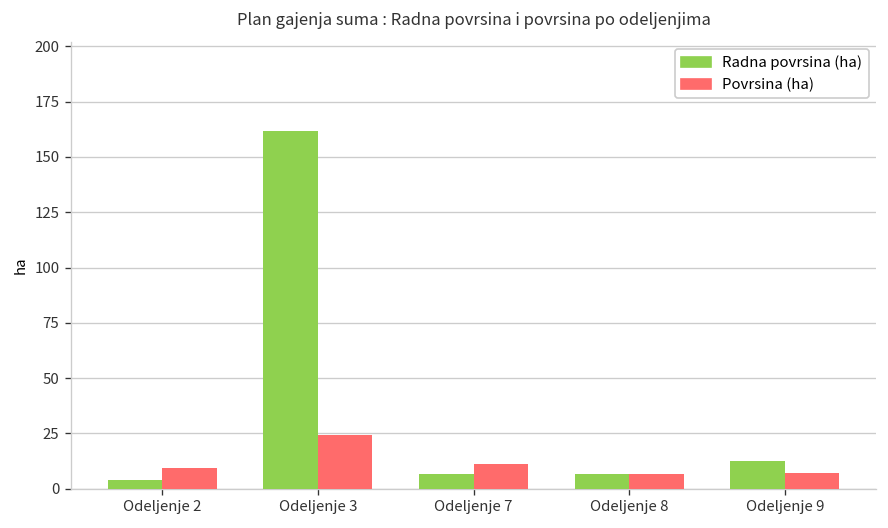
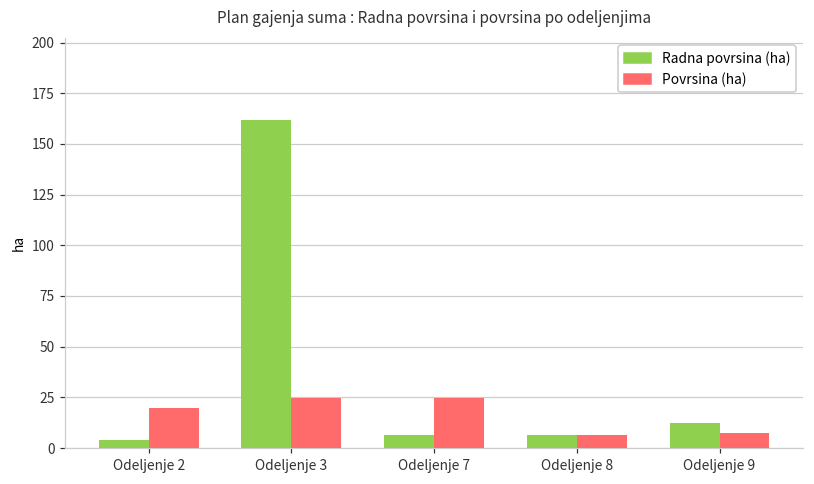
Povrsina (ha), Odeljenje 2: 9 -> 20
Povrsina (ha), Odeljenje 7: 11 -> 25
